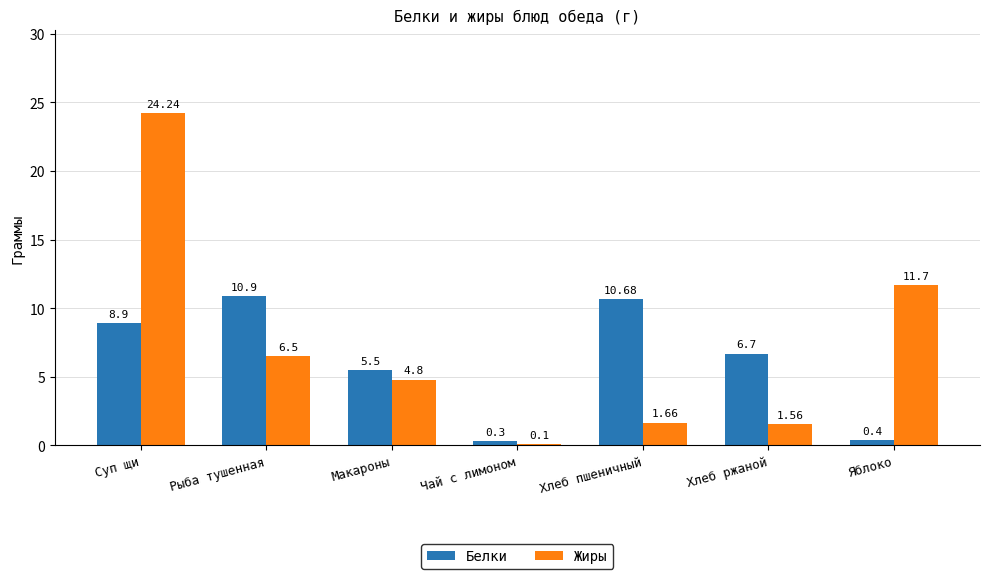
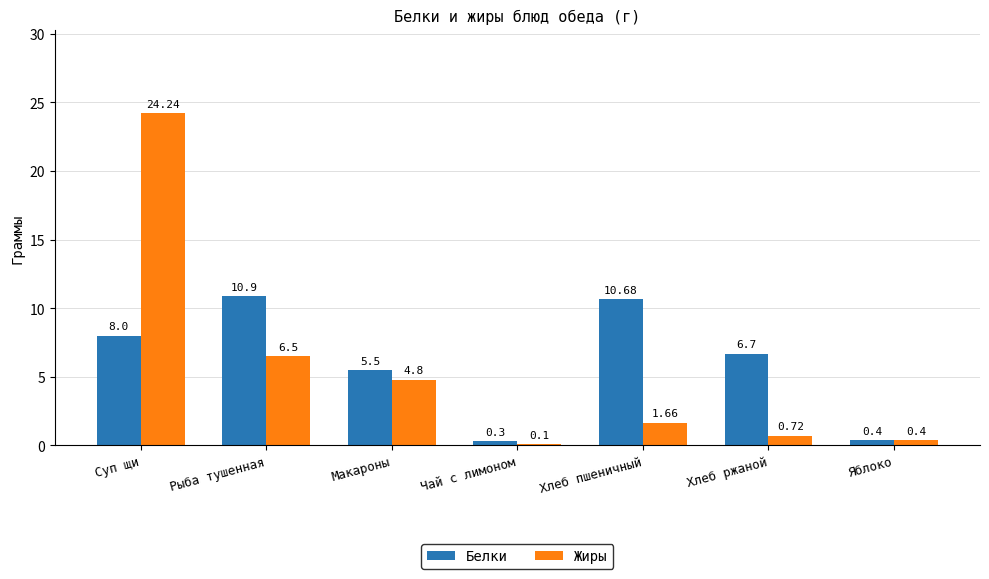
Белки, Суп щи: 8.9 -> 8.0
Жиры, Хлеб ржаной: 1.56 -> 0.72
Жиры, Яблоко: 11.7 -> 0.4
